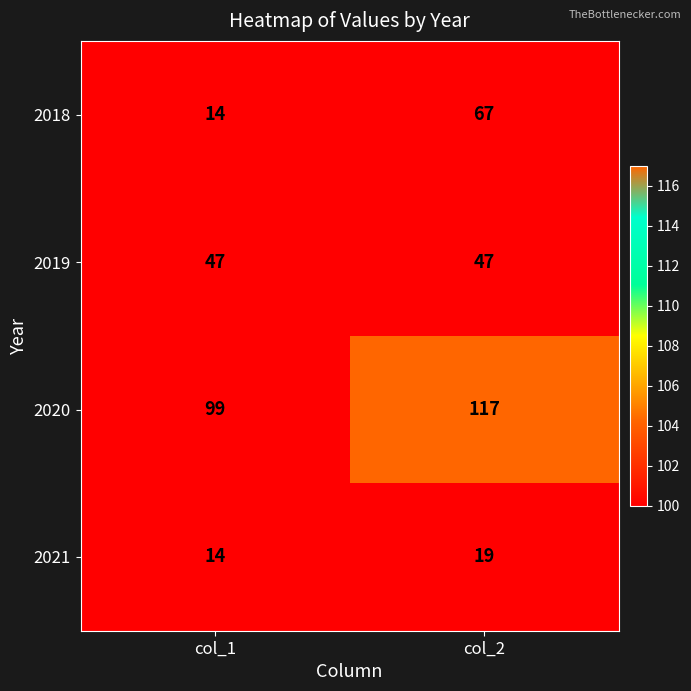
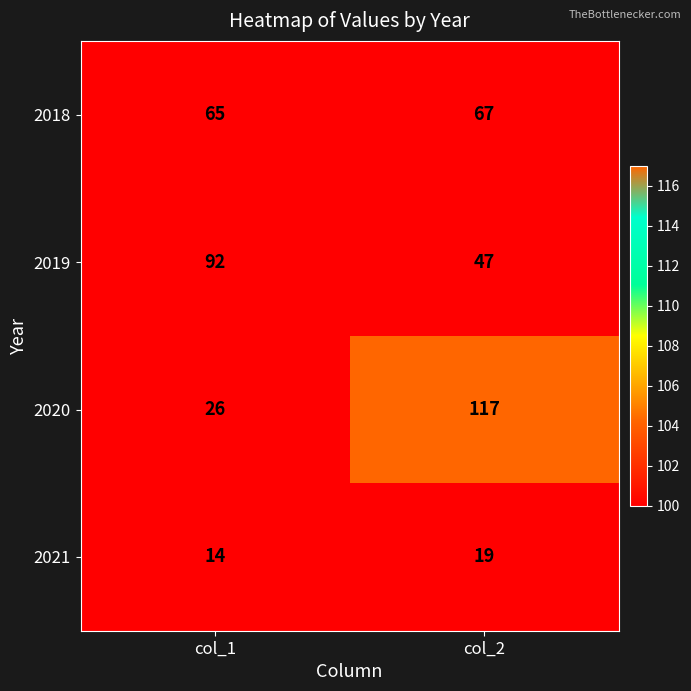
2018, col_1: 14 -> 65
2019, col_1: 47 -> 92
2020, col_1: 99 -> 26
